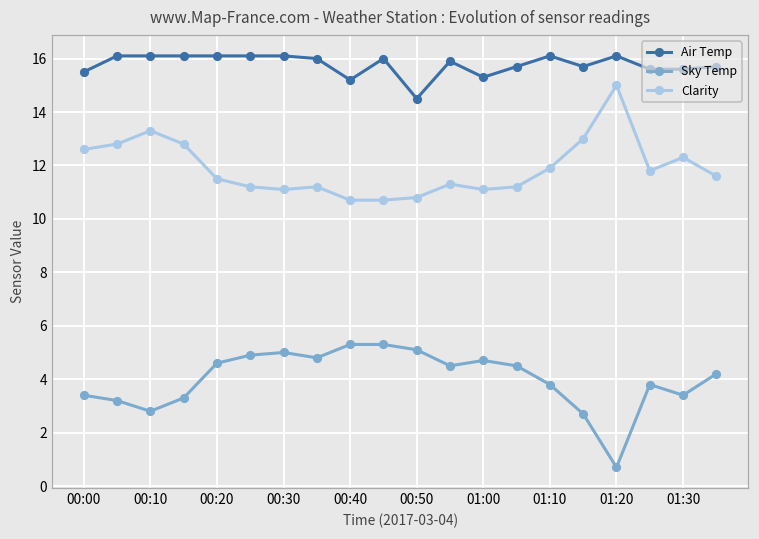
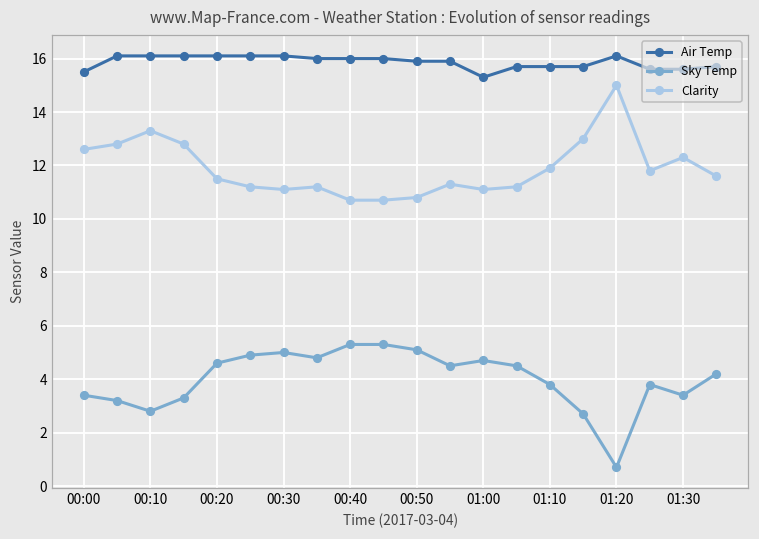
Air Temp, 00:40: 15.2 -> 16.0
Air Temp, 00:50: 14.5 -> 15.9
Air Temp, 01:10: 16.1 -> 15.7
